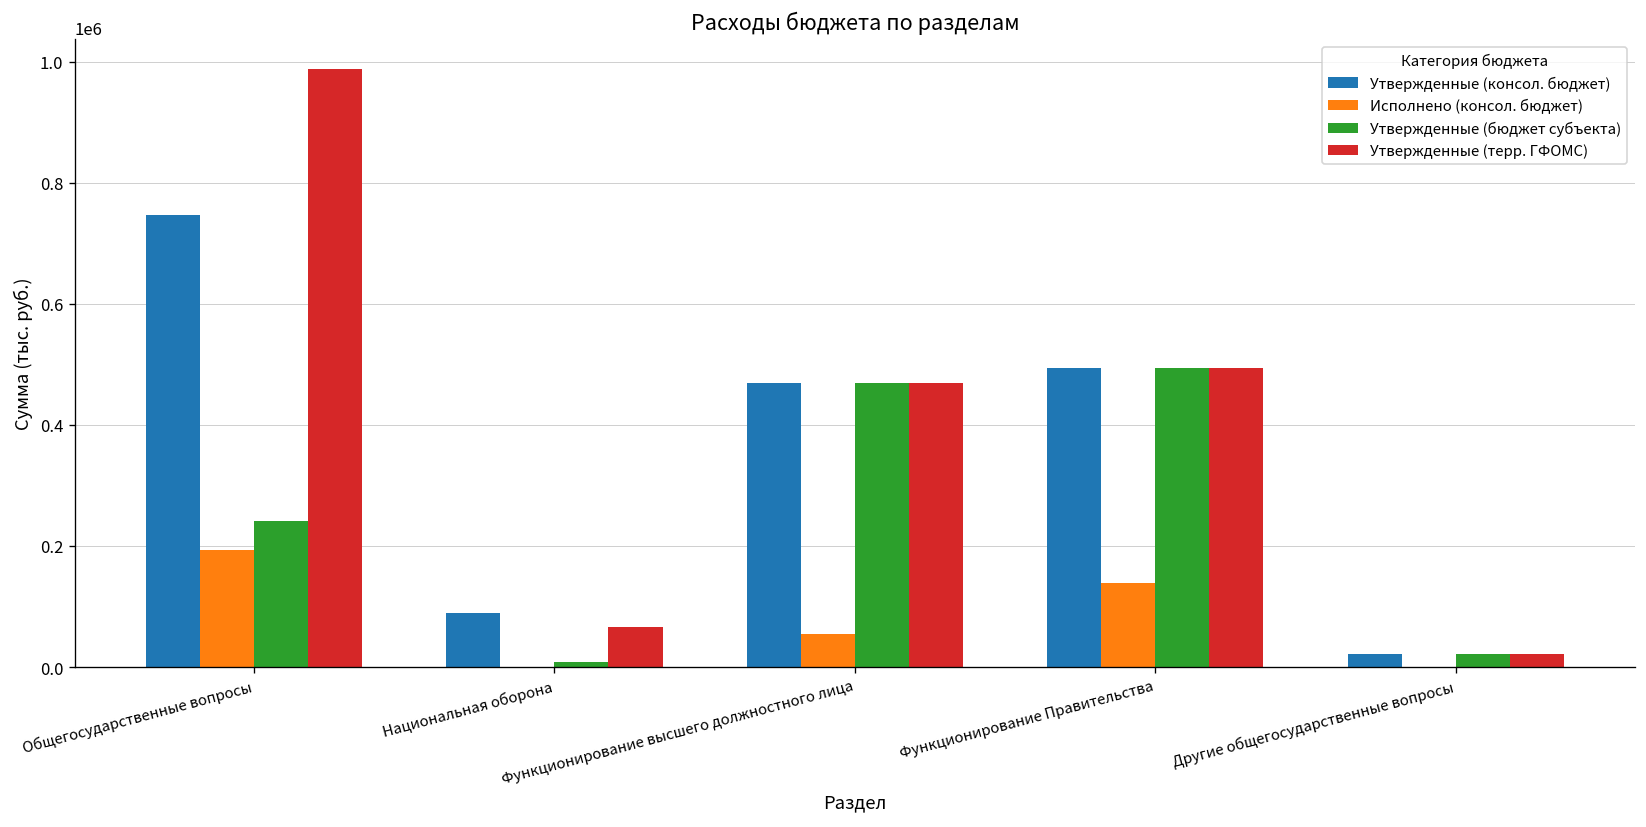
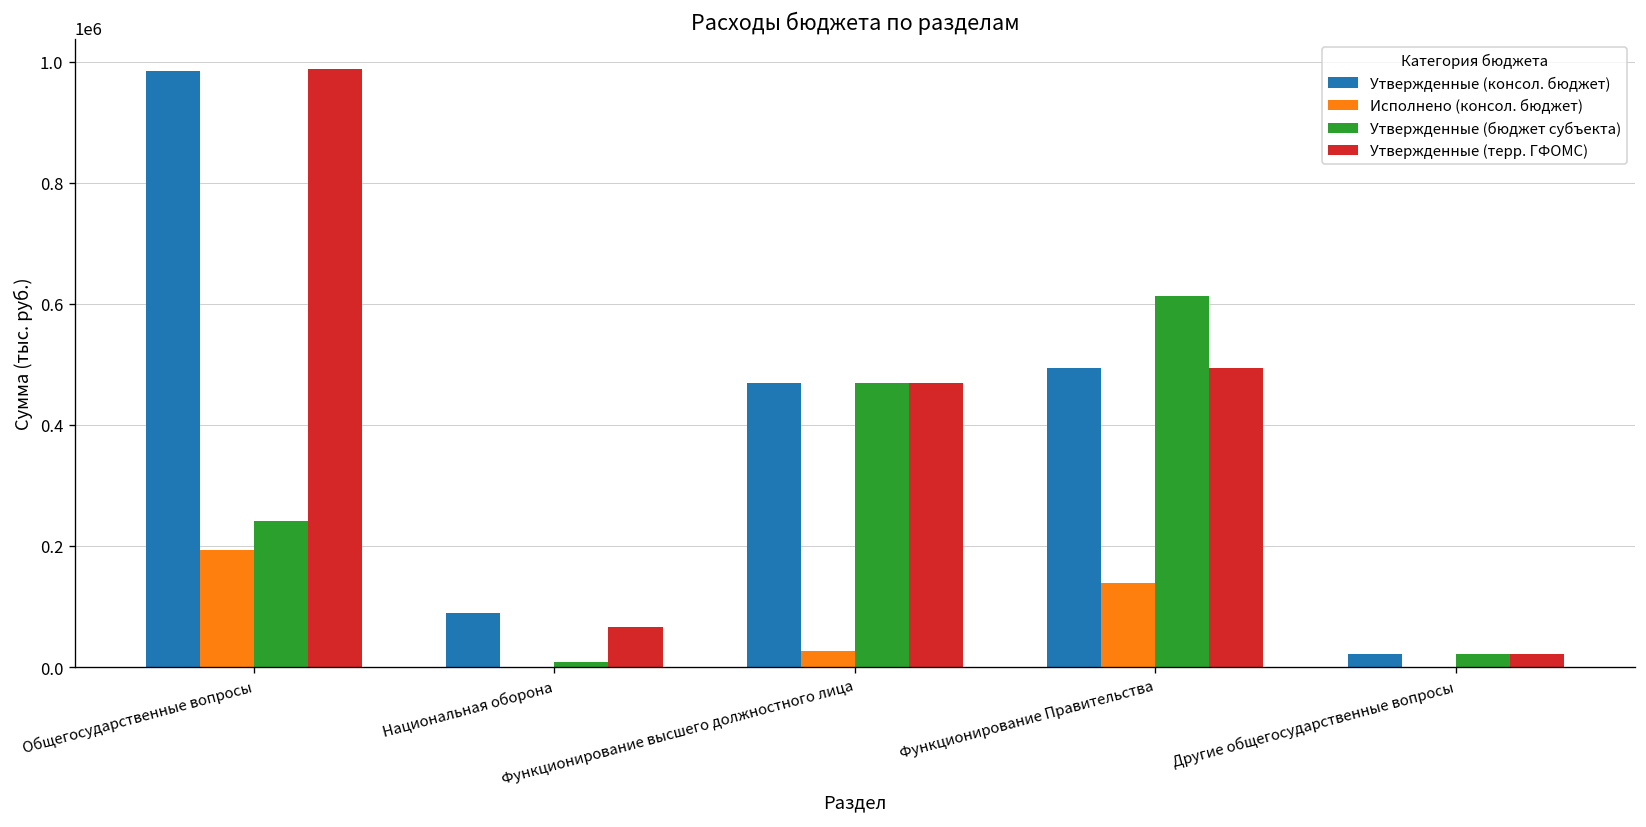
Утвержденные (консол. бюджет), Общегосударственные вопросы: 750000 -> 980000
Исполнено (консол. бюджет), Функционирование высшего должностного лица: 60000 -> 30000
Утвержденные (бюджет субъекта), Функционирование Правительства: 490000 -> 610000
